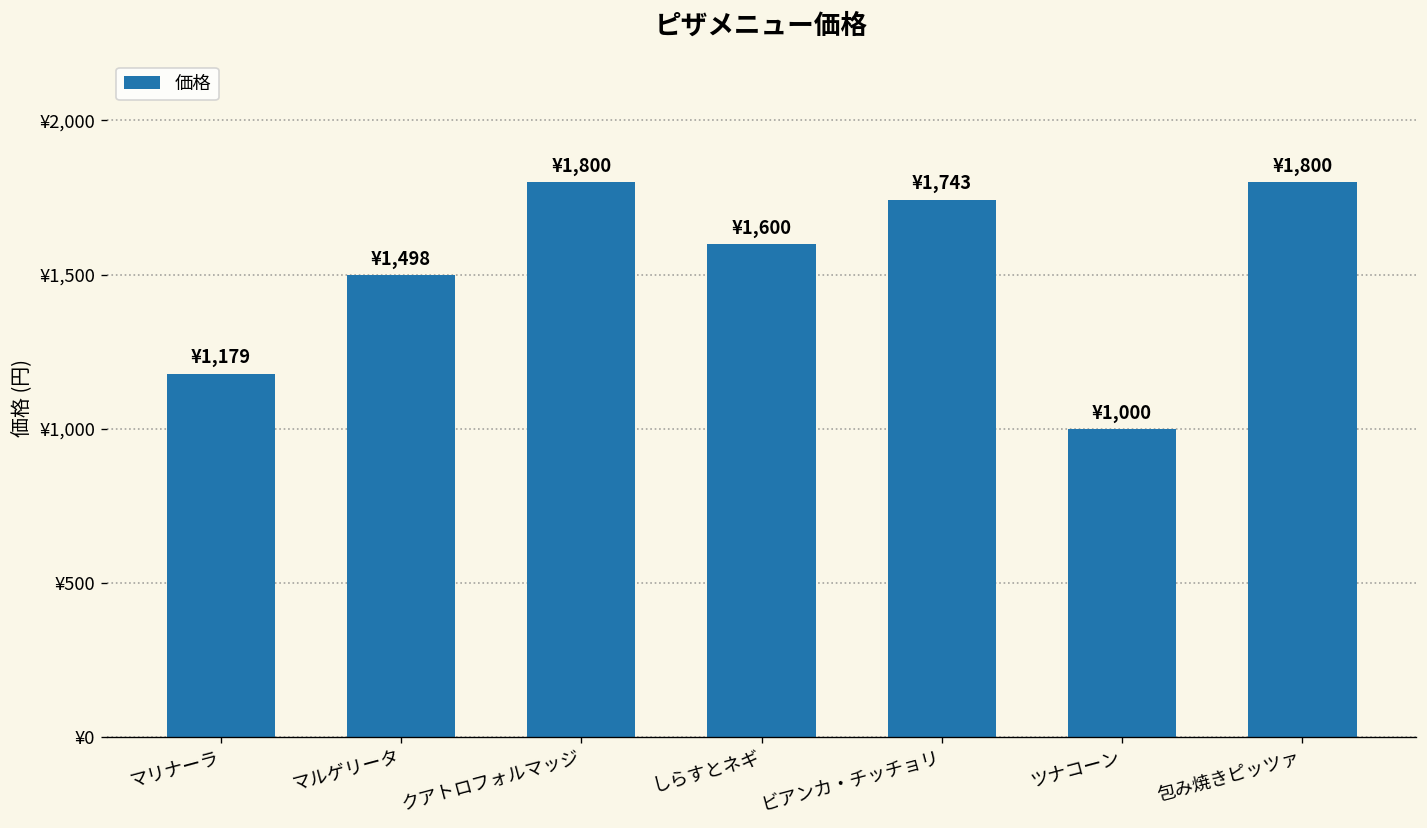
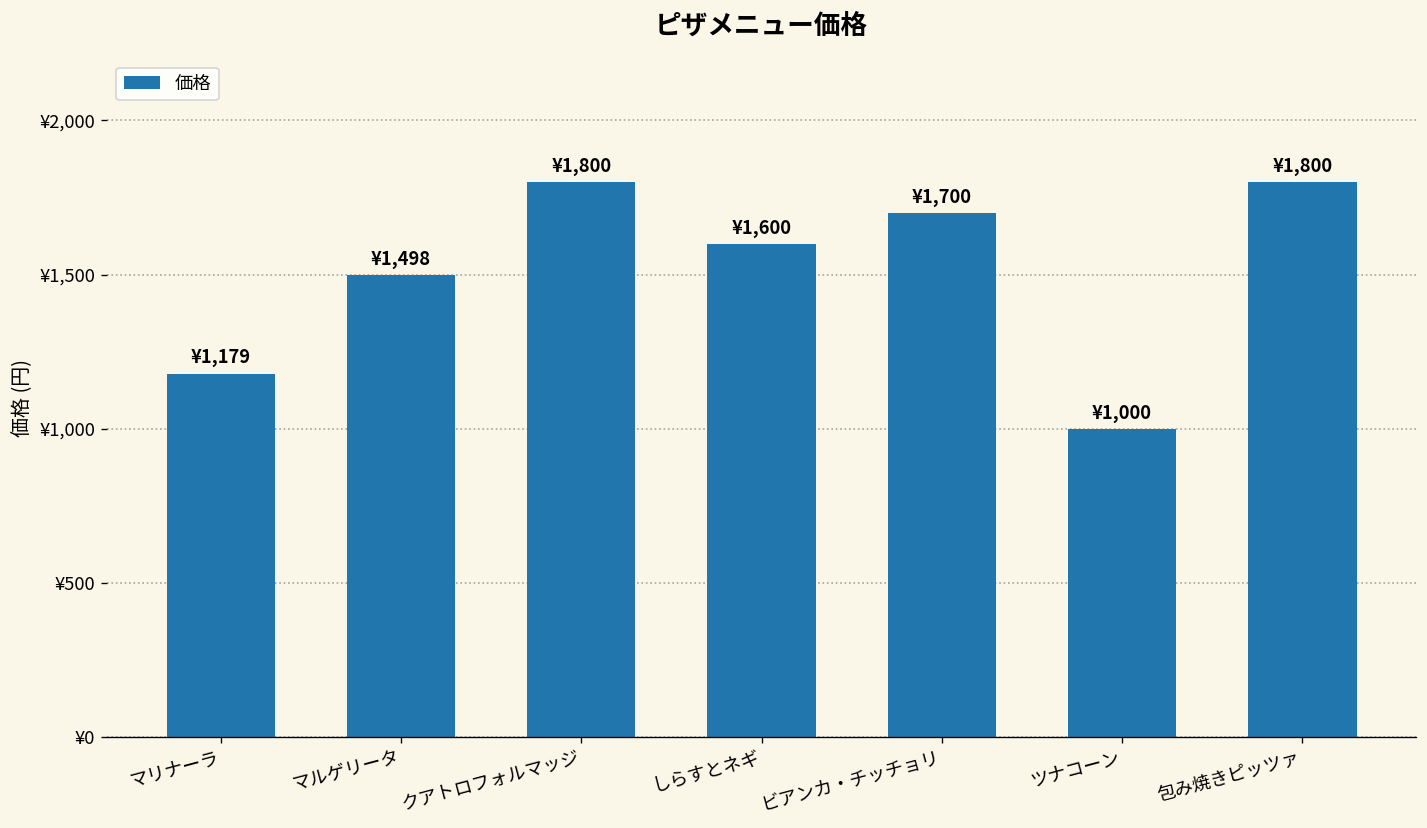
ビアンカ・チッチョリ: ¥1,743 -> ¥1,700
